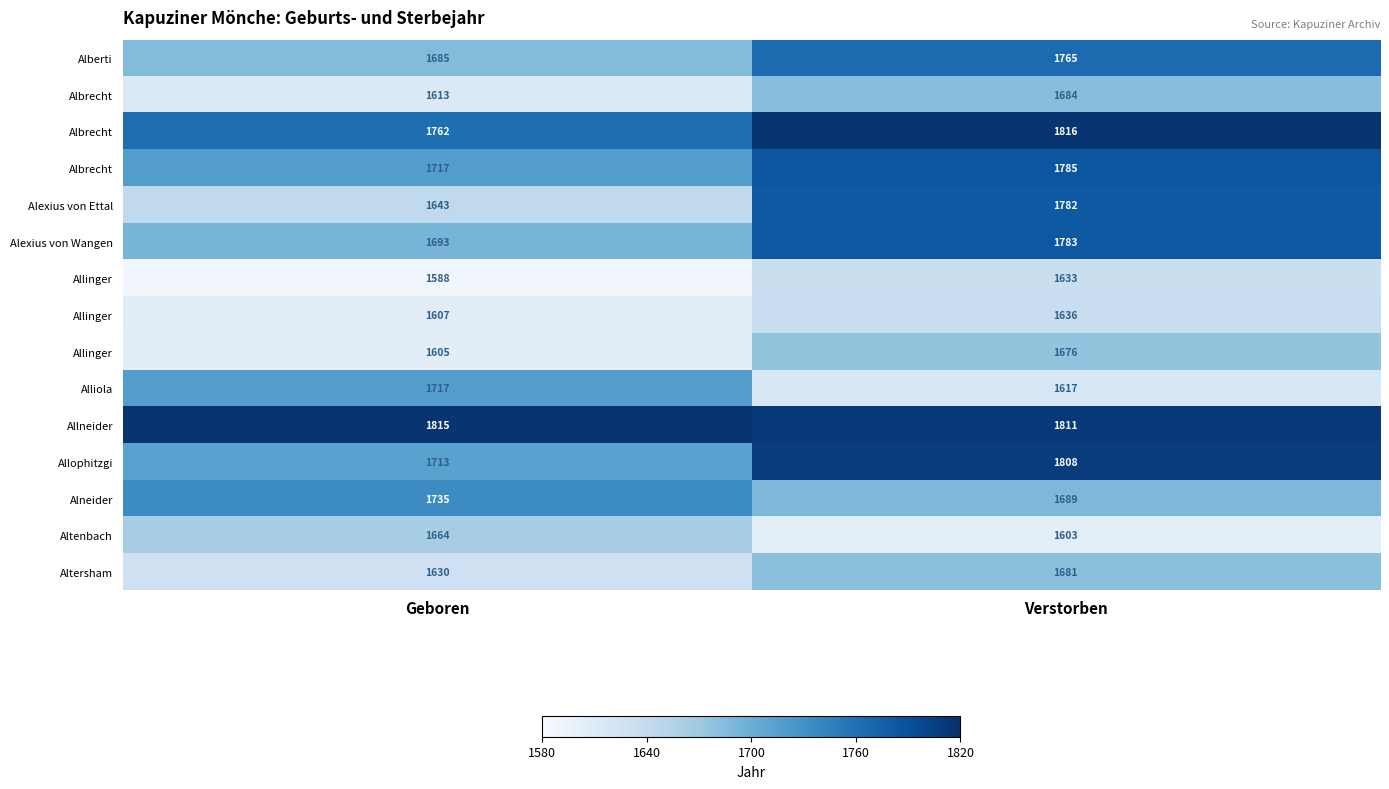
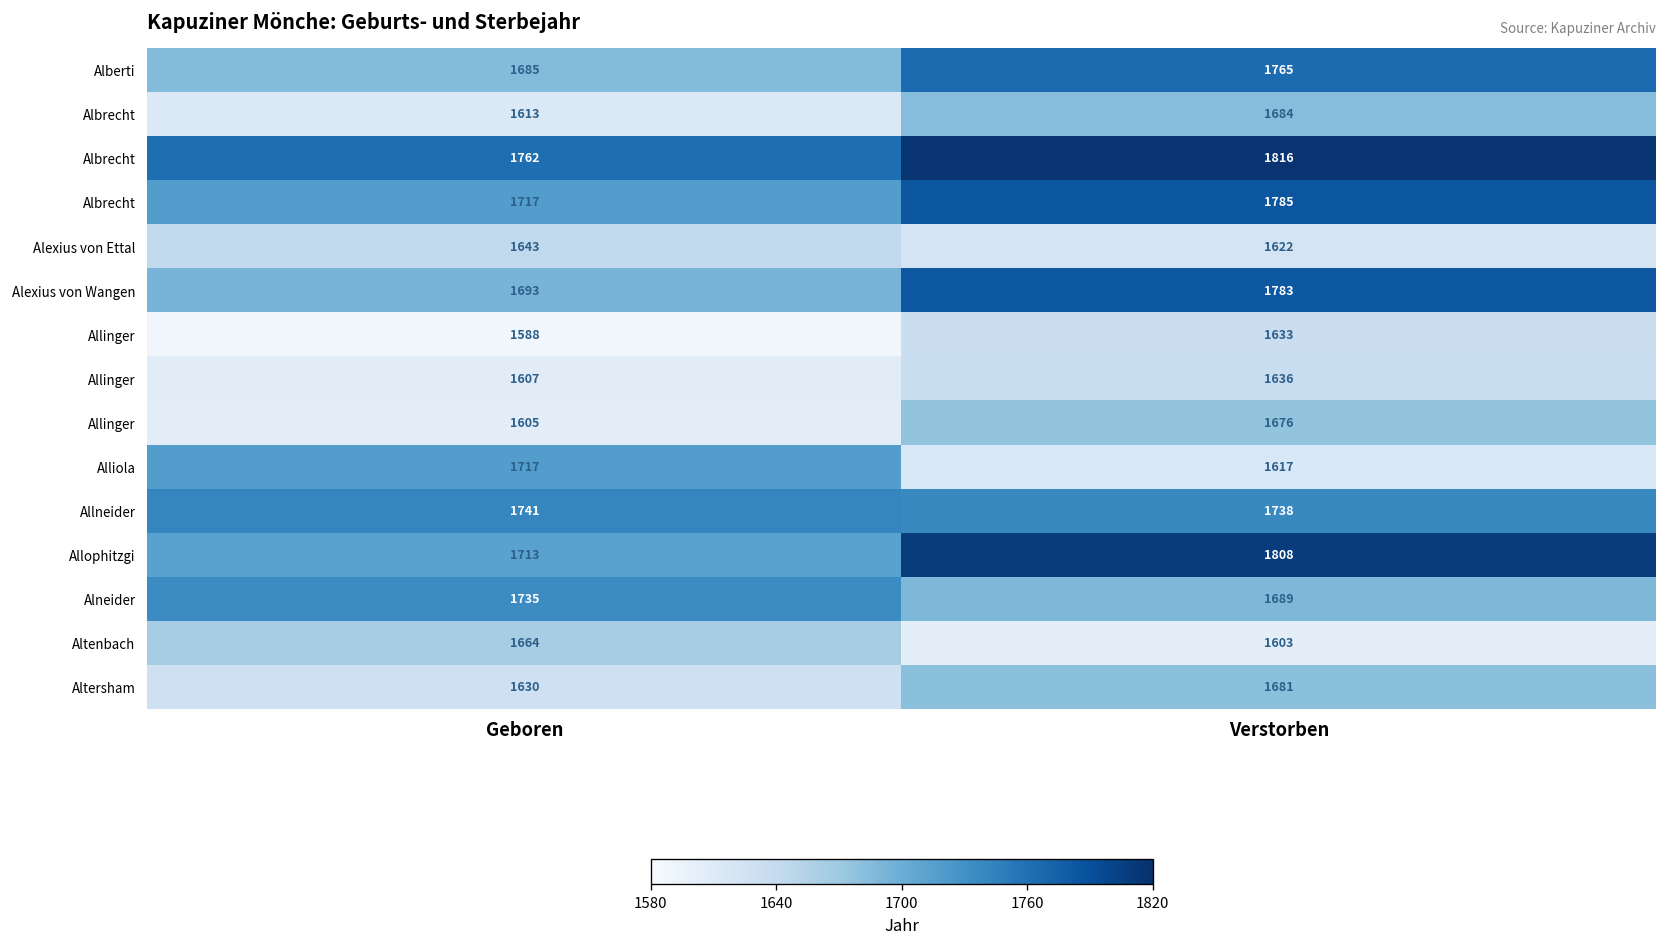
Alexius von Ettal, Verstorben: 1782 -> 1622
Allneider, Geboren: 1815 -> 1741
Allneider, Verstorben: 1811 -> 1738
